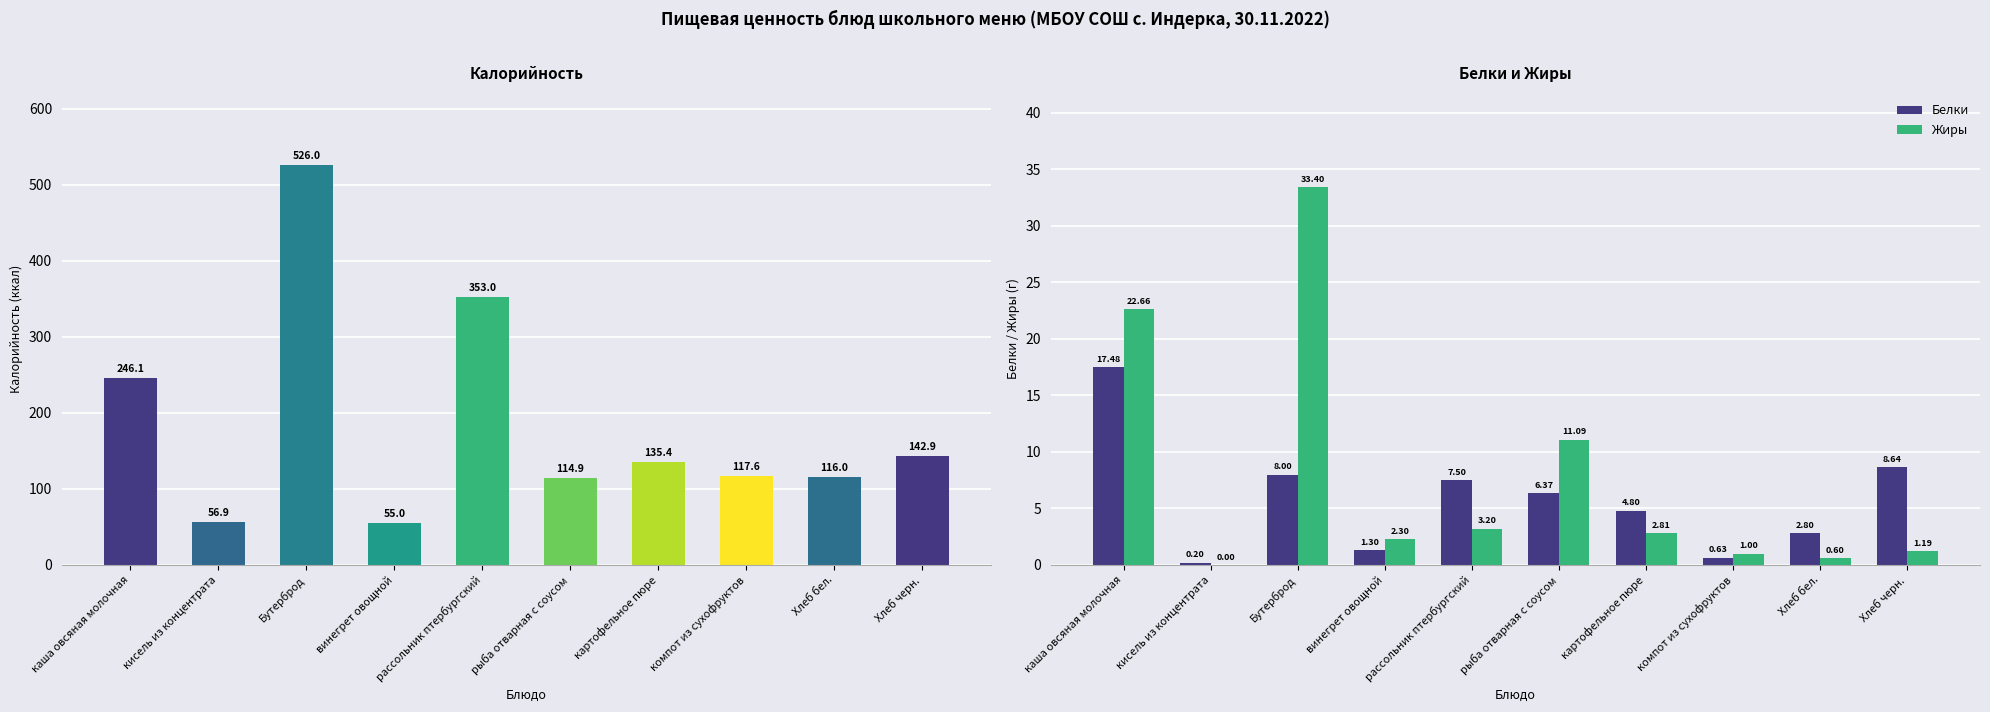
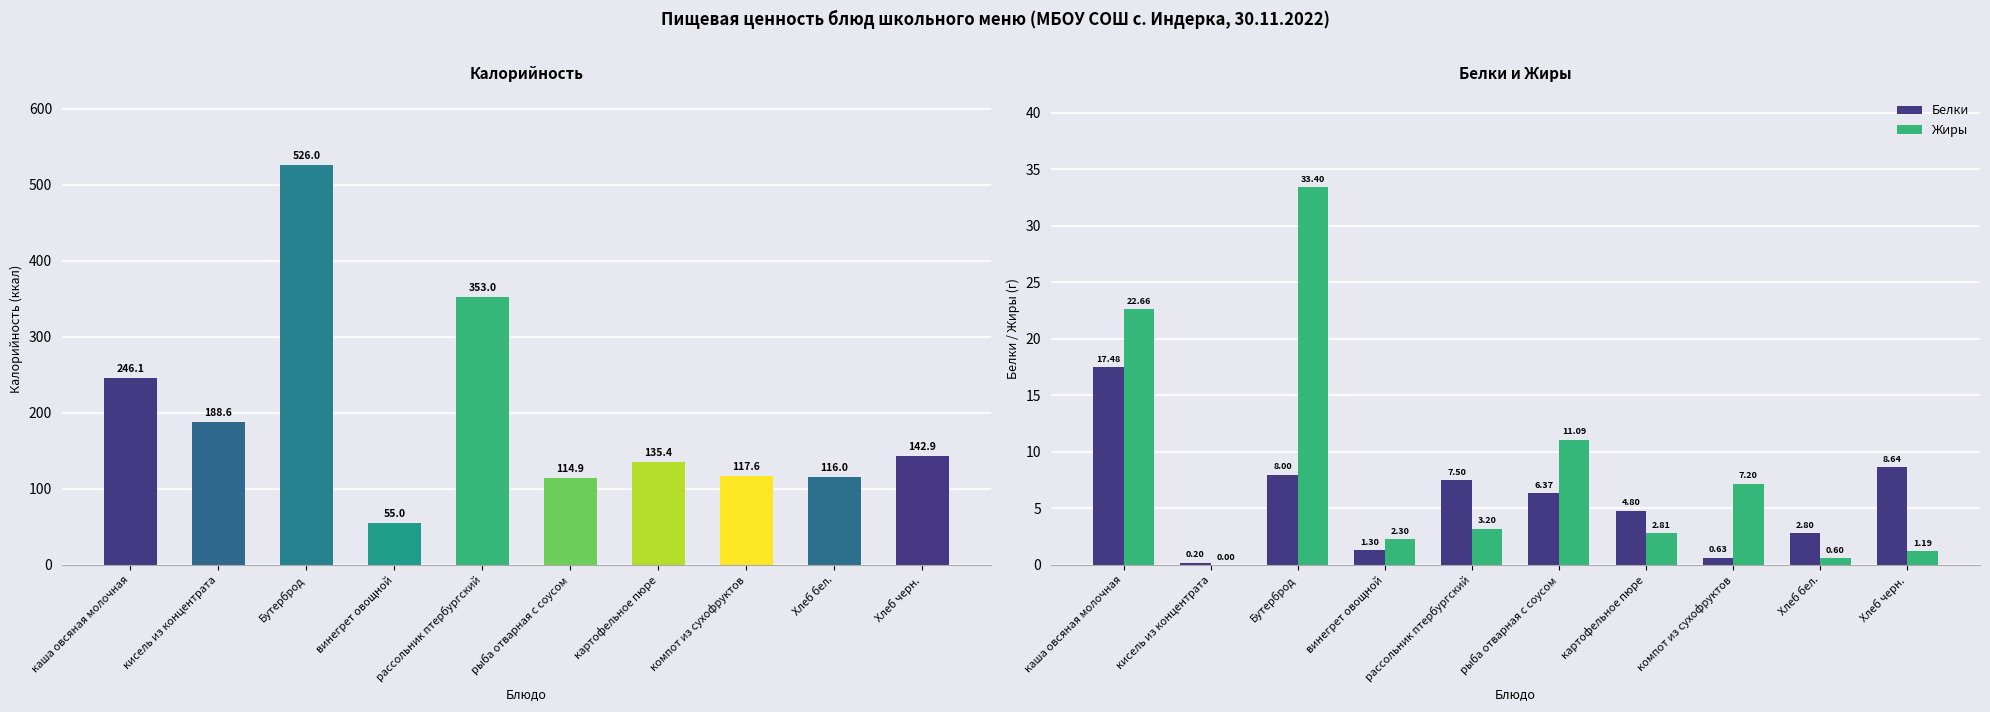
Калорийность, кисель из концентрата: 56.9 -> 188.6
Белки и Жиры, Жиры, компот из сухофруктов: 1.00 -> 7.20
